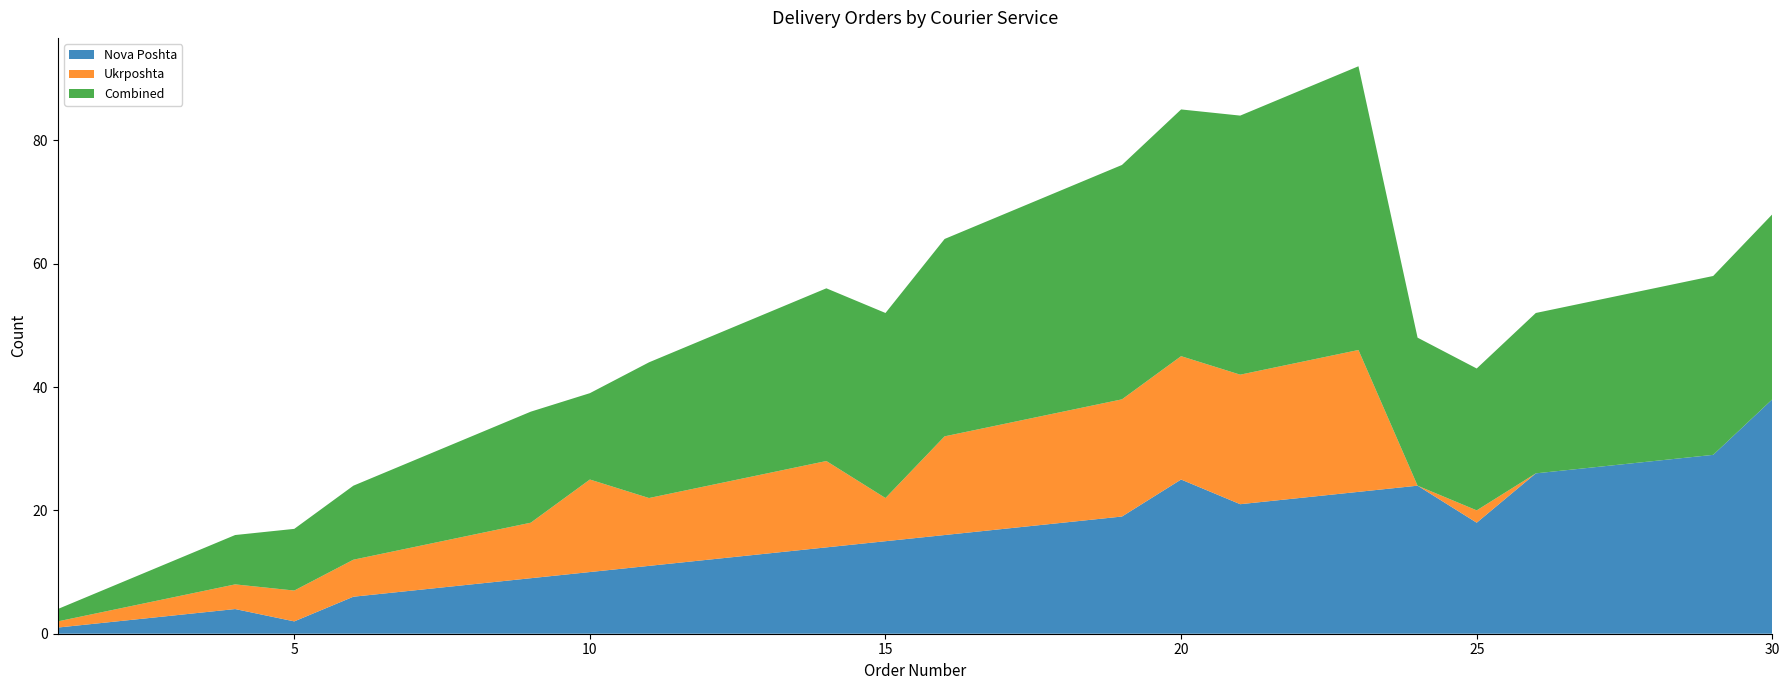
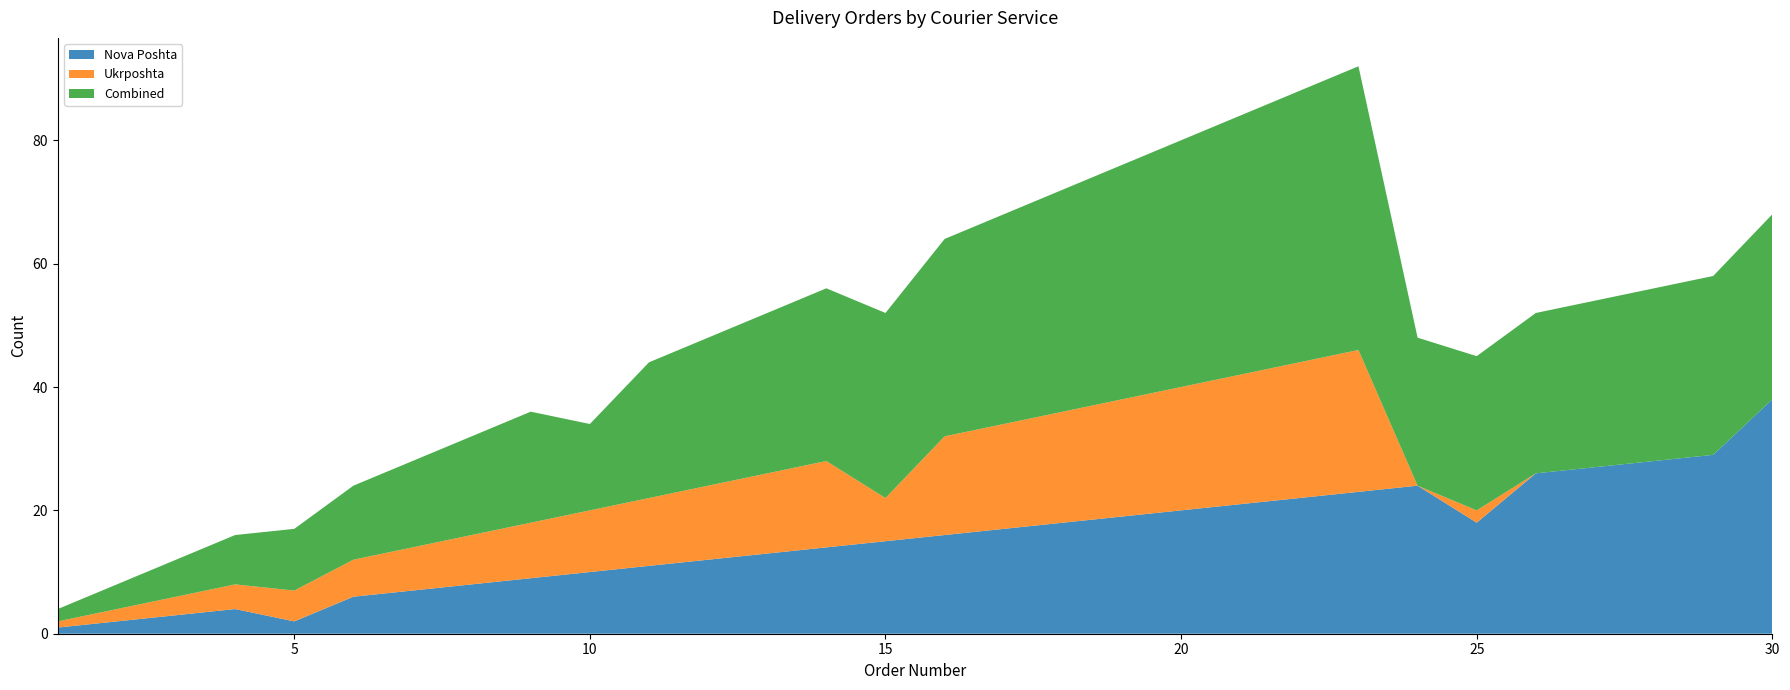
Ukrposhta, 10: 15 -> 10
Nova Poshta, 20: 25 -> 20
Combined, 25: 23 -> 25
